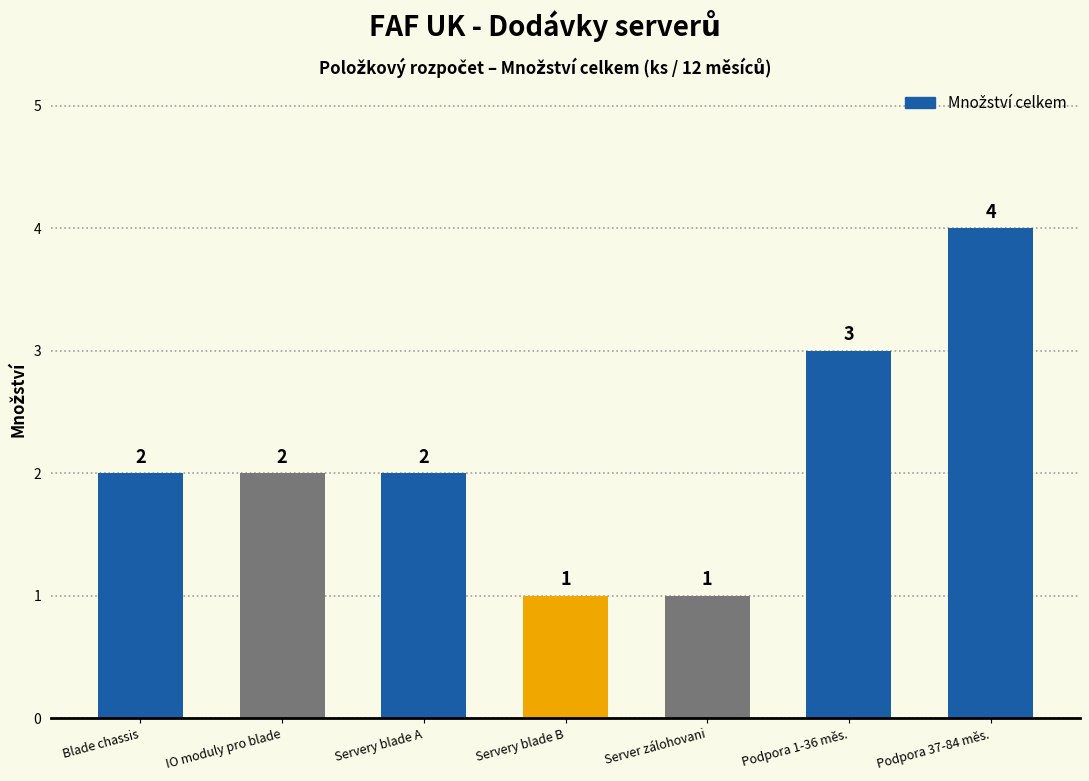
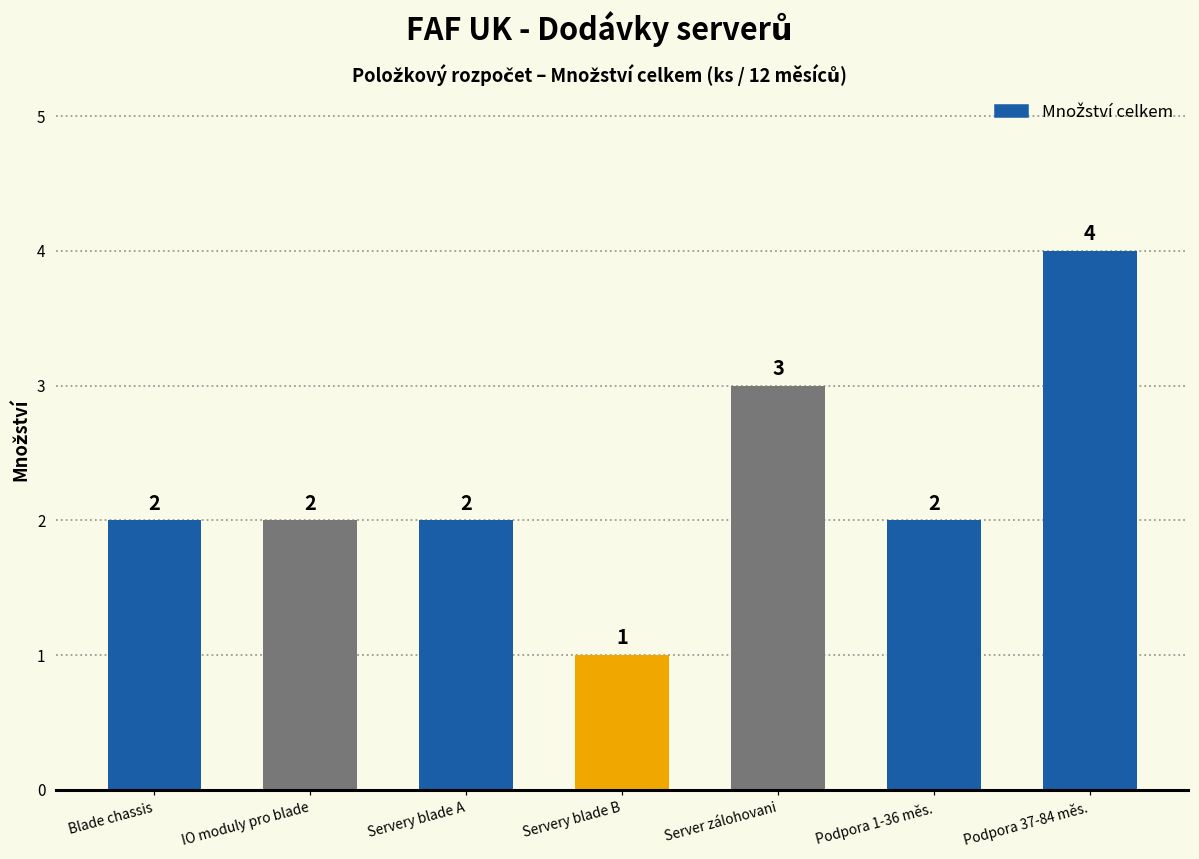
Server zálohovani: 1 -> 3
Podpora 1-36 měs.: 3 -> 2
